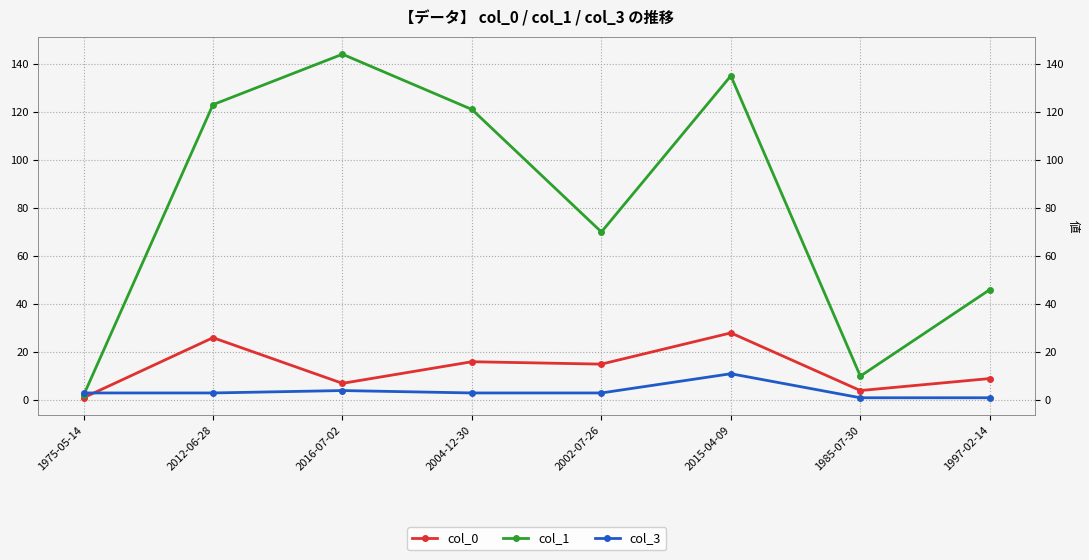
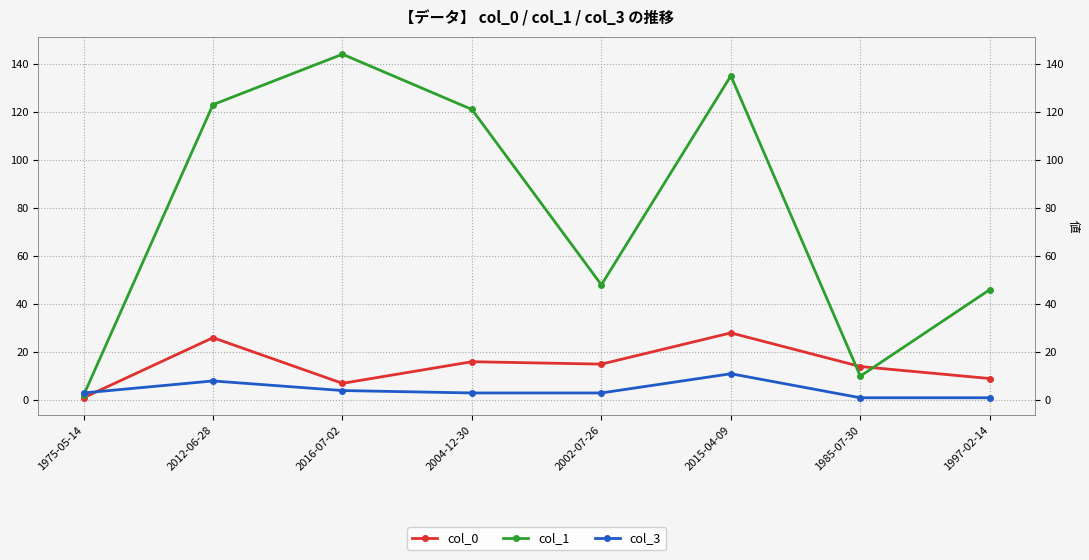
col_3, 2012-06-28: 3 -> 8
col_1, 2002-07-26: 70 -> 48
col_0, 1985-07-30: 4 -> 14
